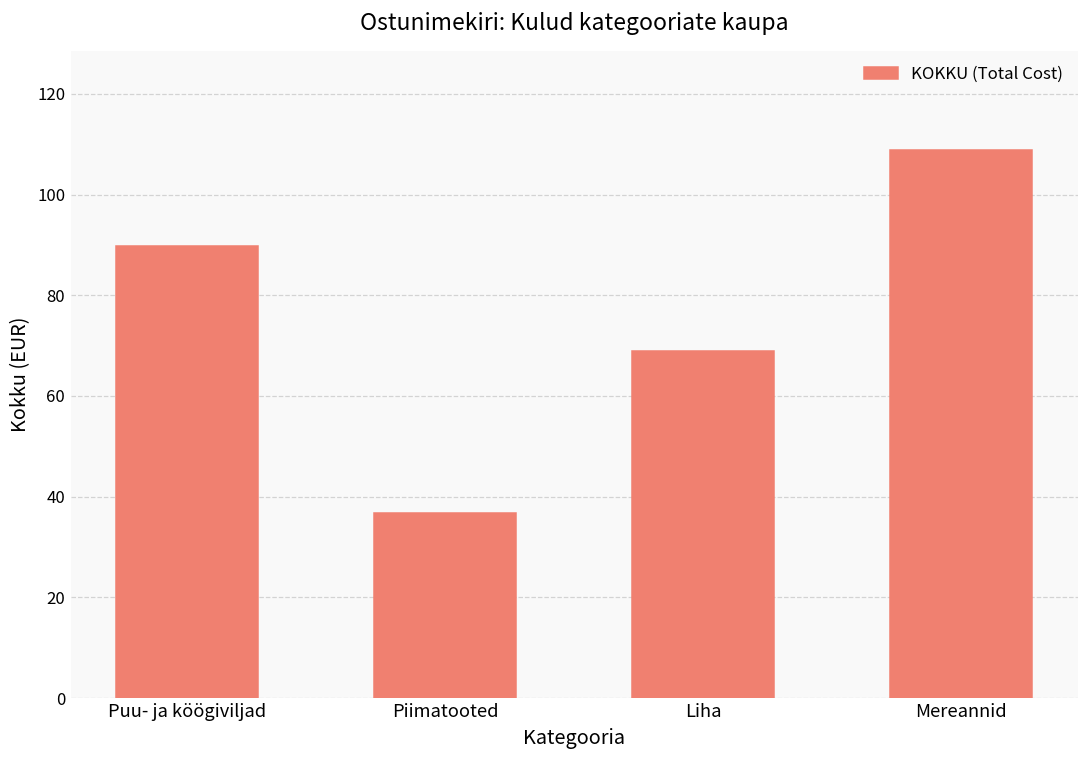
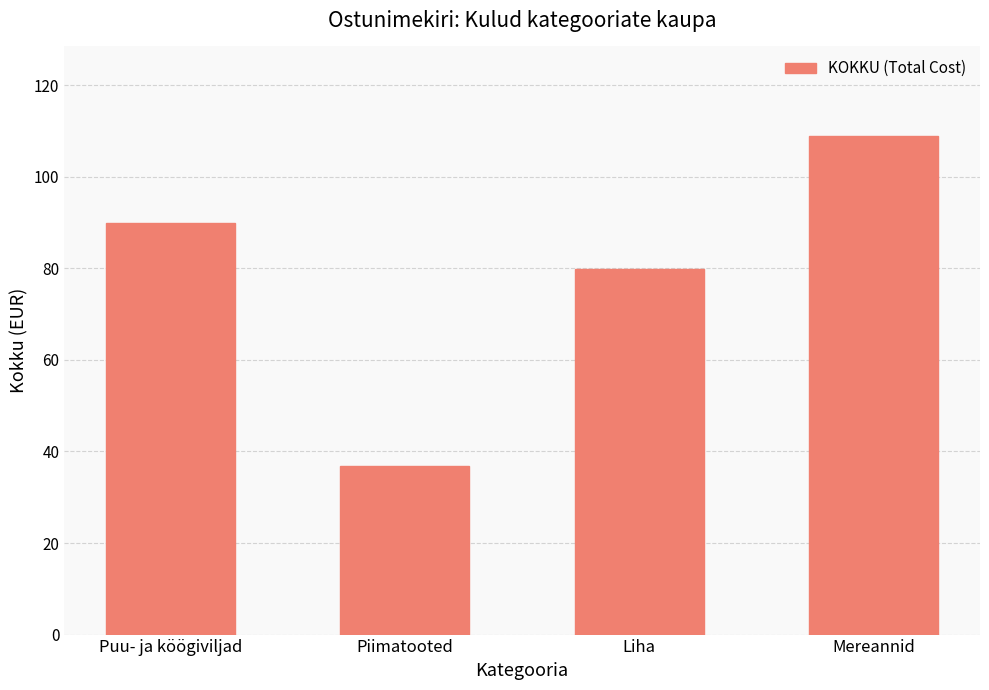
Liha: 69 -> 80
